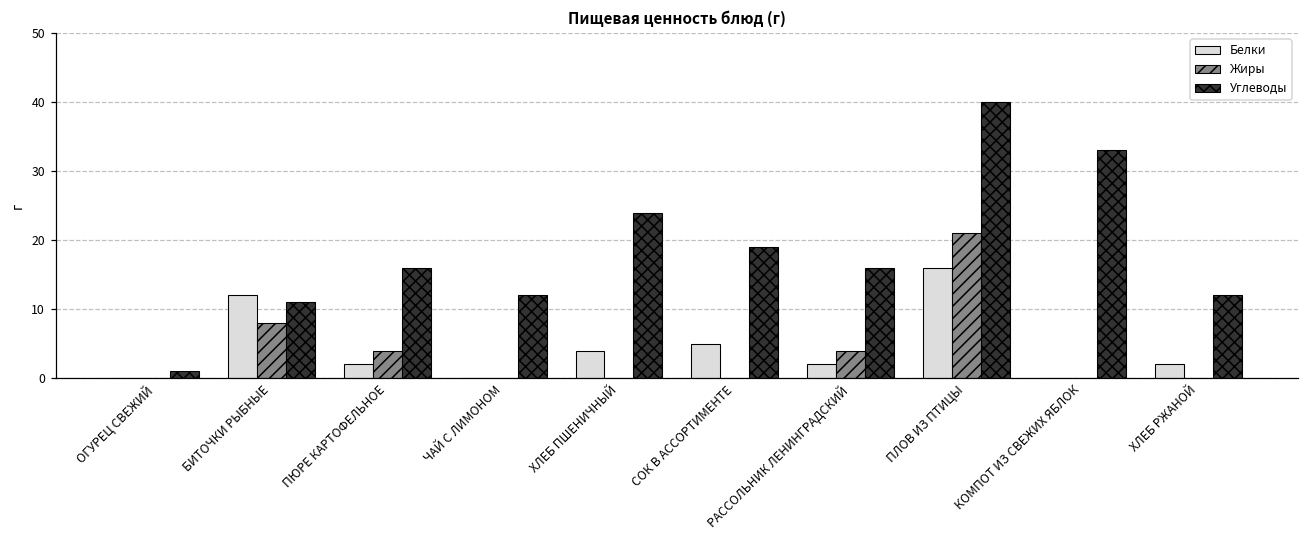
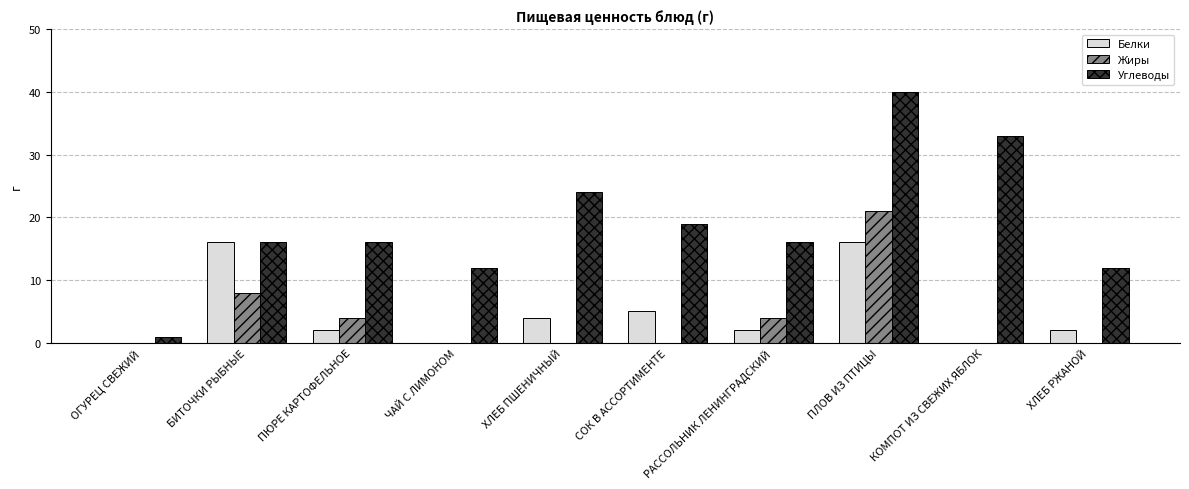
Белки, БИТОЧКИ РЫБНЫЕ: 12 -> 16
Углеводы, БИТОЧКИ РЫБНЫЕ: 11 -> 16
